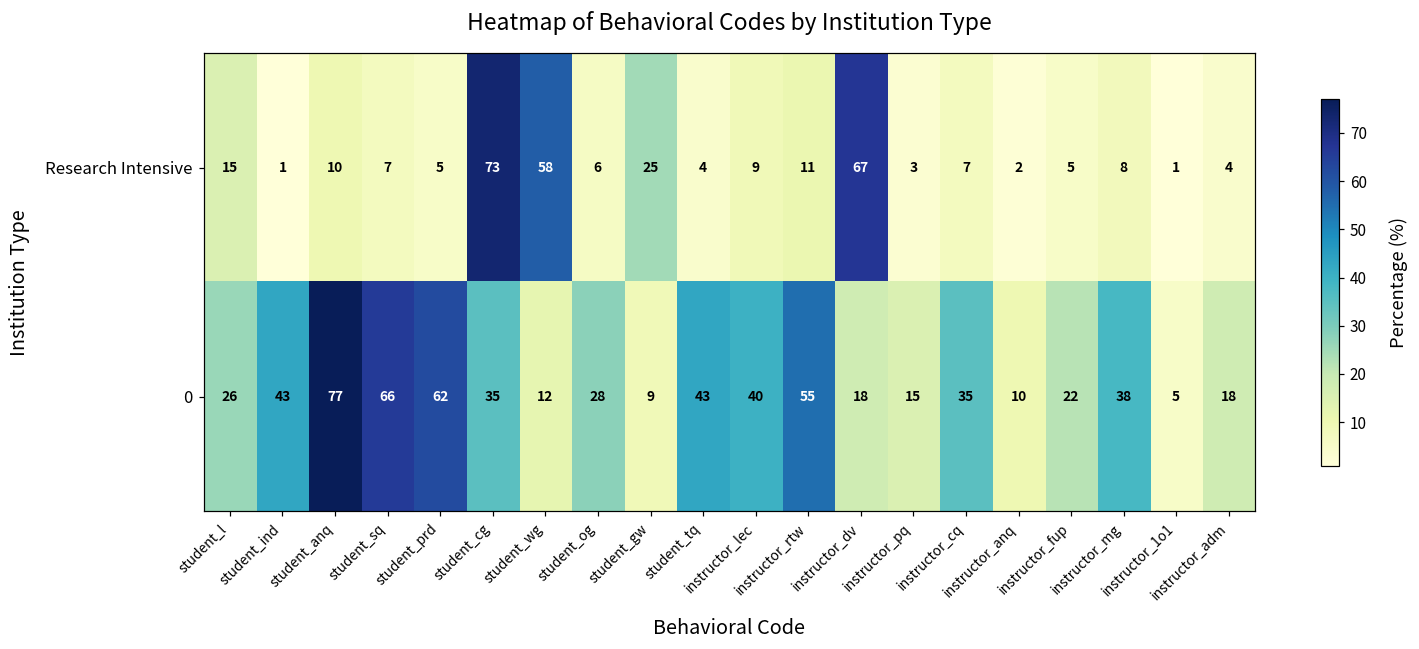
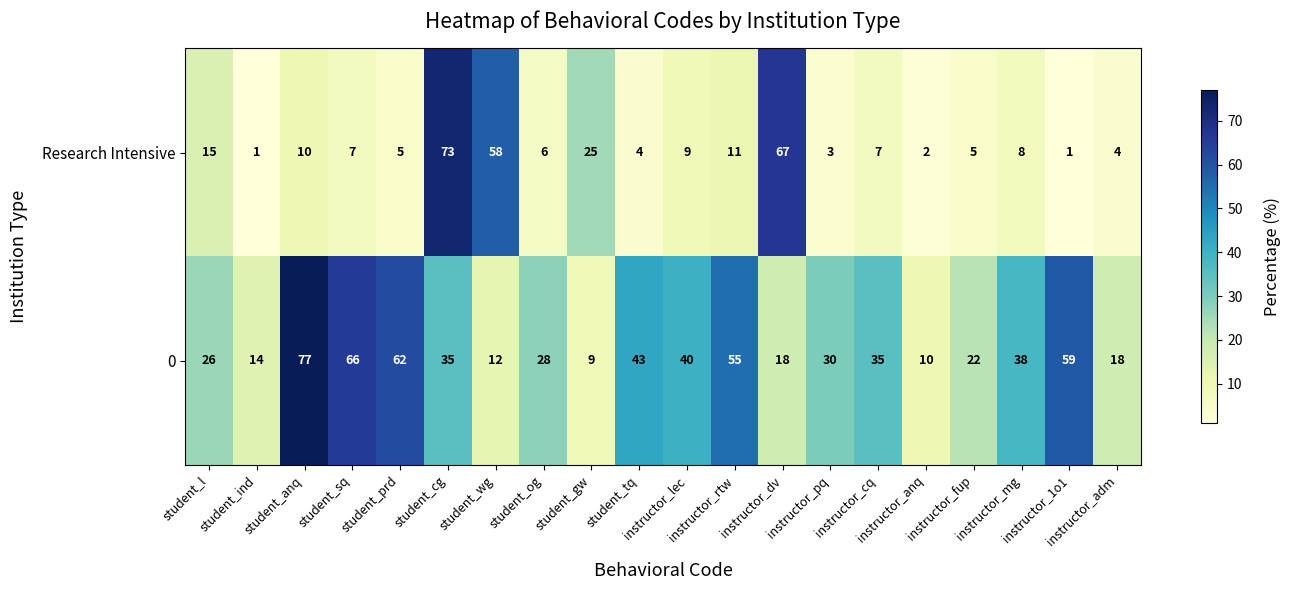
0, student_ind: 43 -> 14
0, instructor_pq: 15 -> 30
0, instructor_1o1: 5 -> 59
